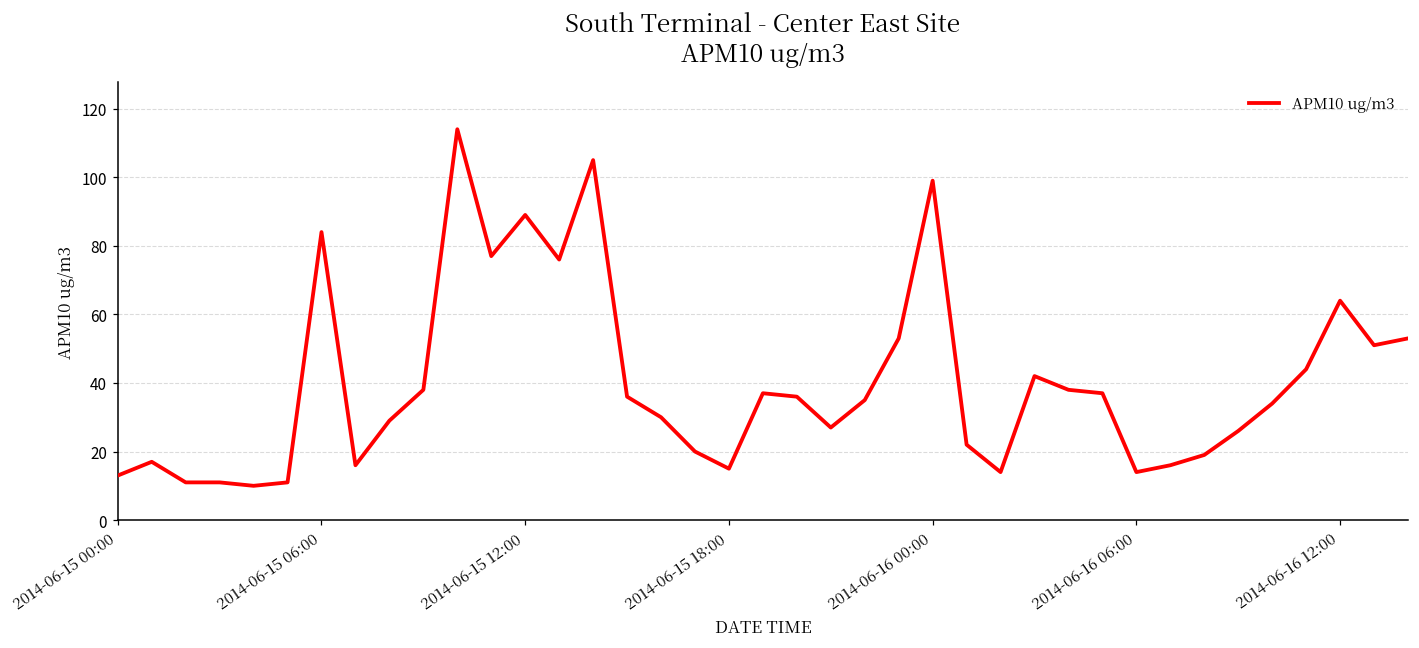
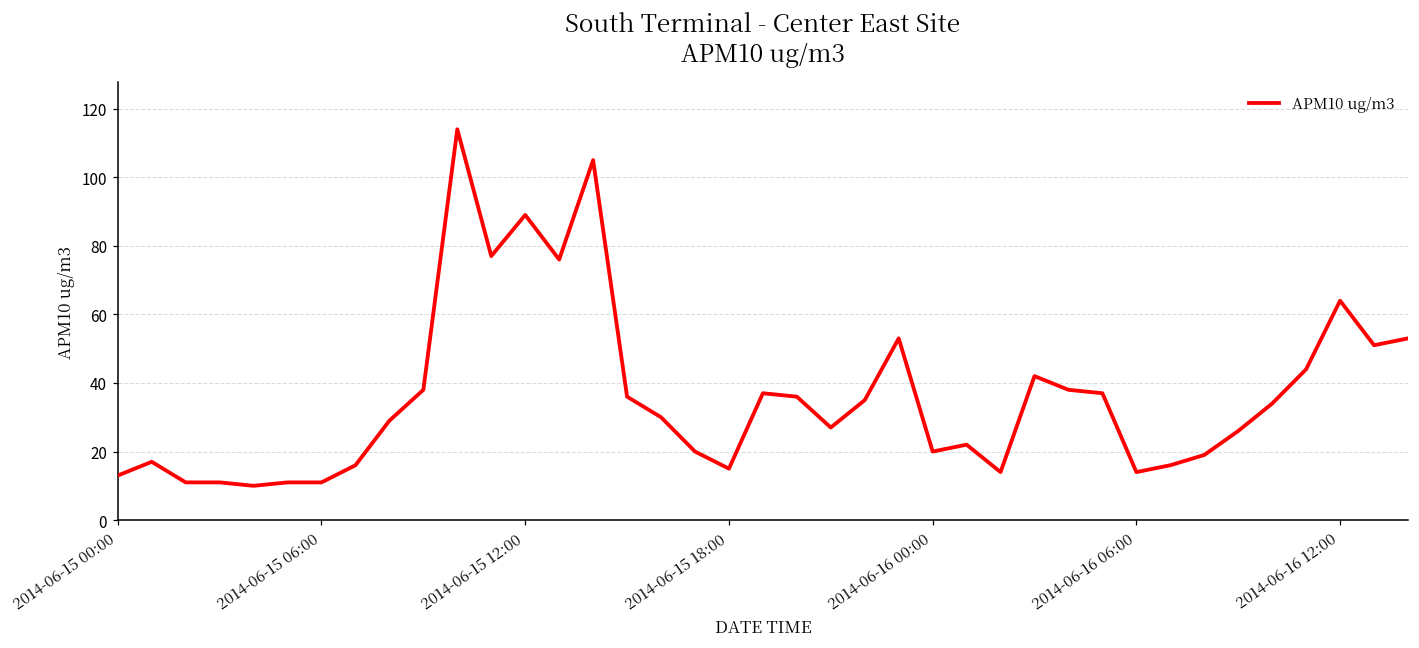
2014-06-15 06:00: 84 -> 11
2014-06-16 00:00: 99 -> 20
